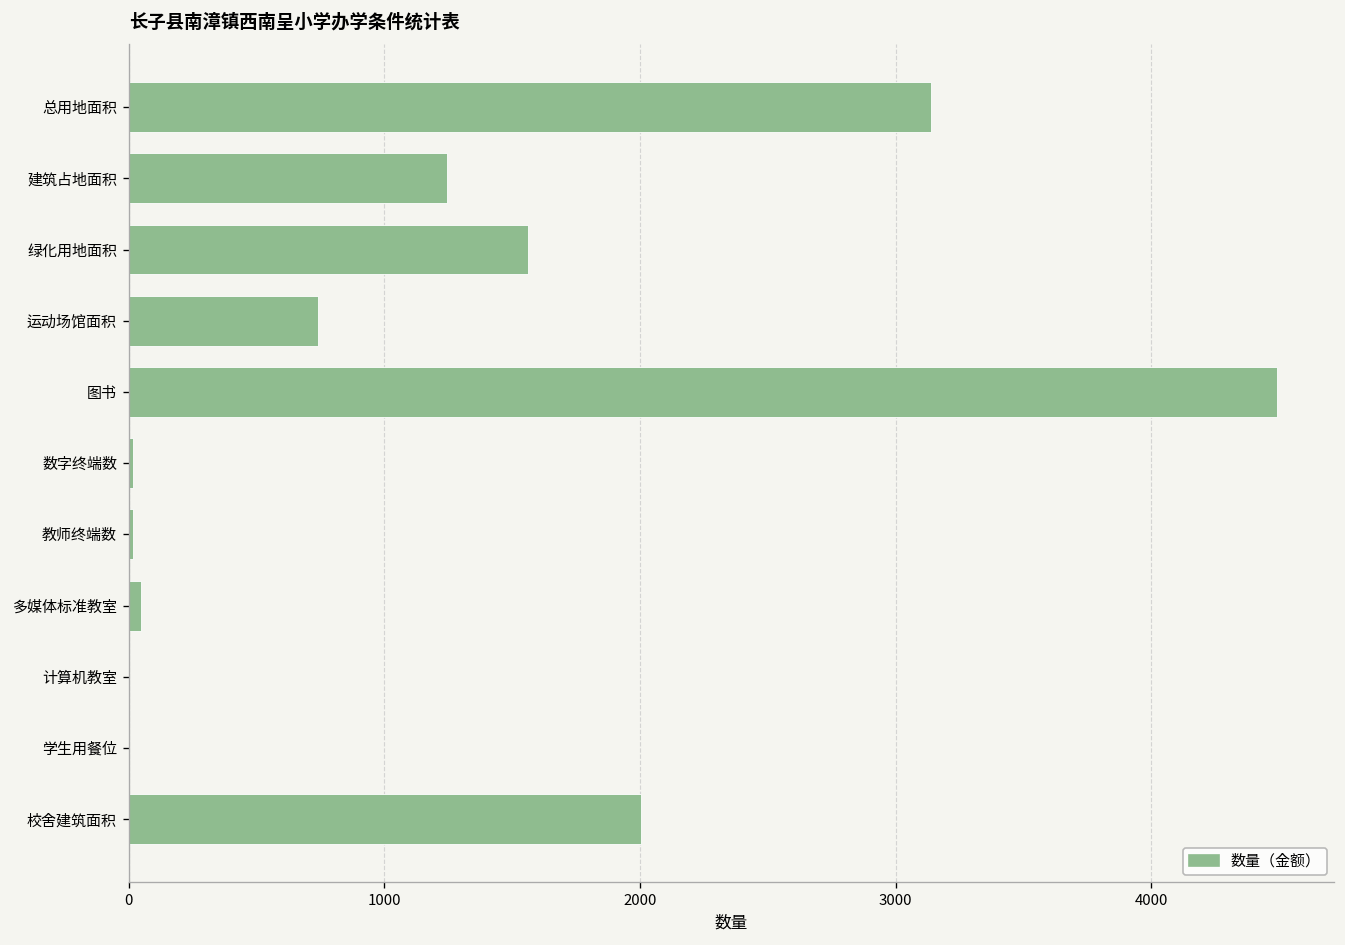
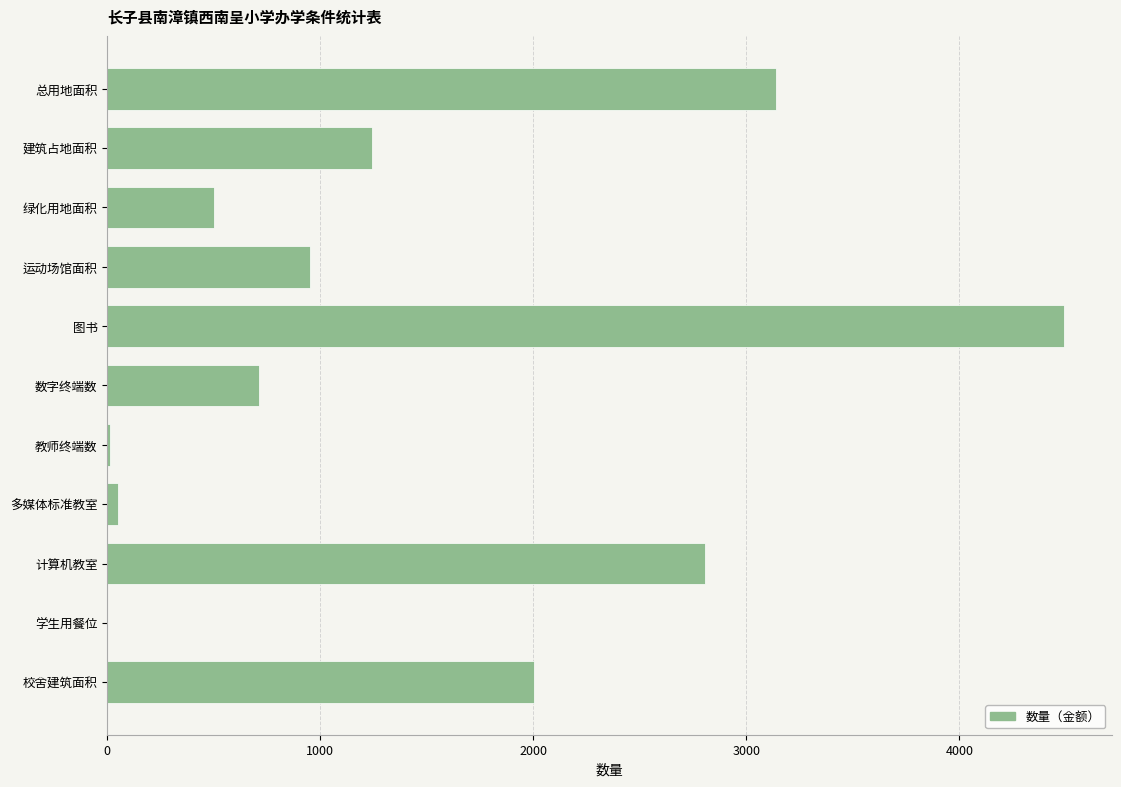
绿化用地面积: 1560 -> 500
运动场馆面积: 740 -> 950
数字终端数: 20 -> 710
计算机教室: 0 -> 2810
